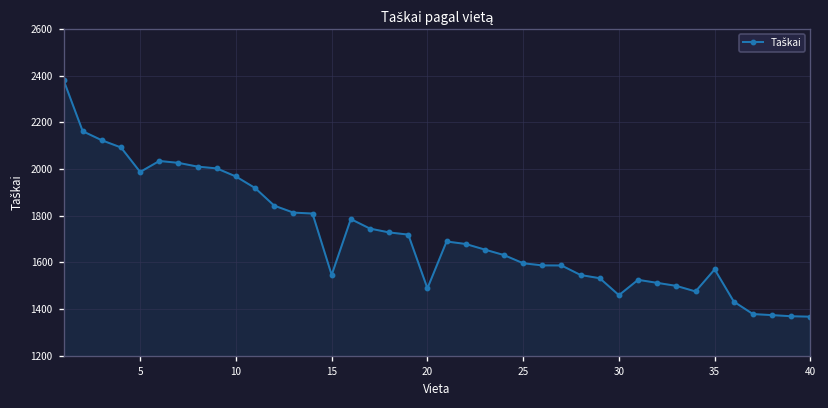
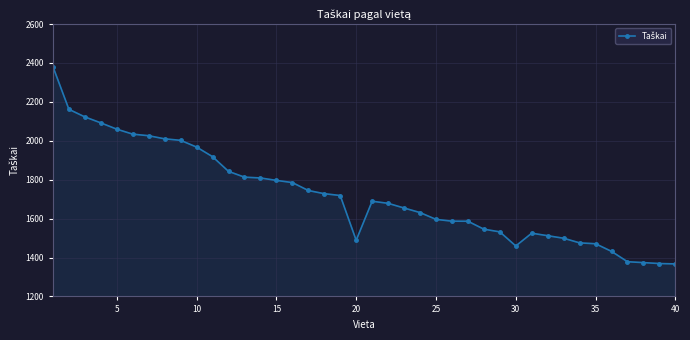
5: 1990 -> 2060
15: 1550 -> 1800
35: 1570 -> 1470
